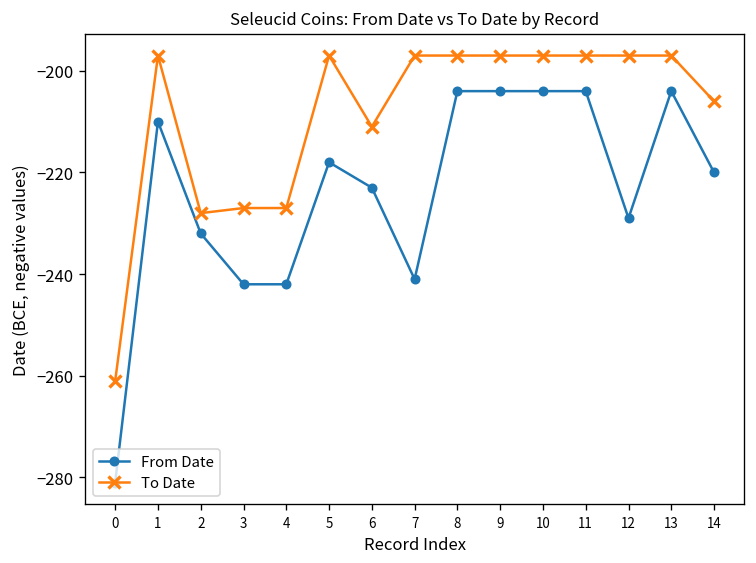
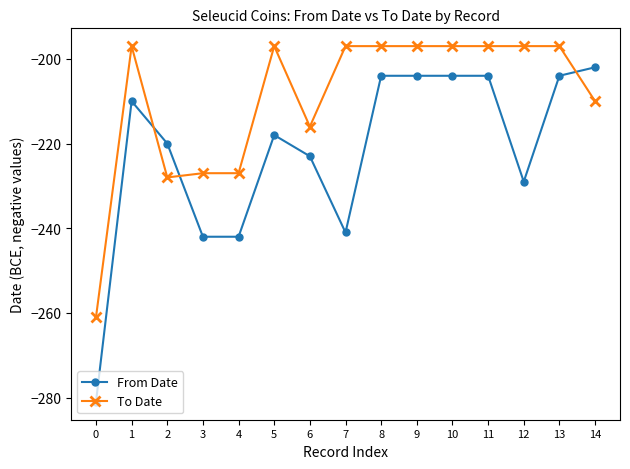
From Date, 2: -232 -> -220
To Date, 6: -211 -> -216
From Date, 14: -220 -> -202
To Date, 14: -206 -> -210
